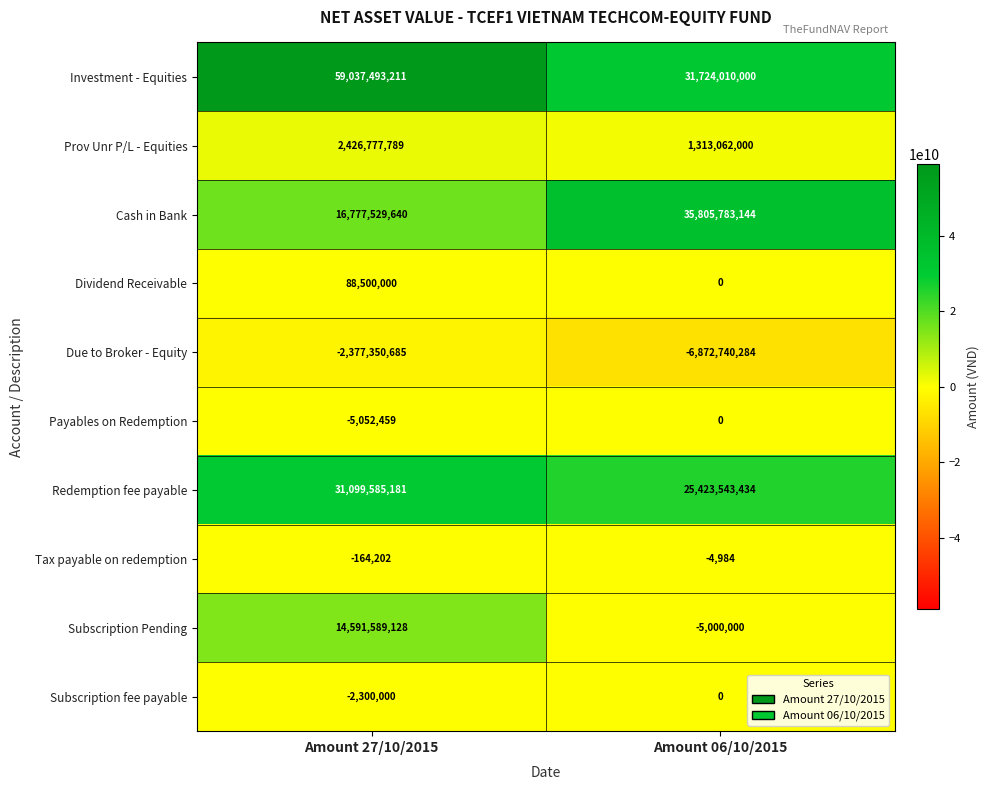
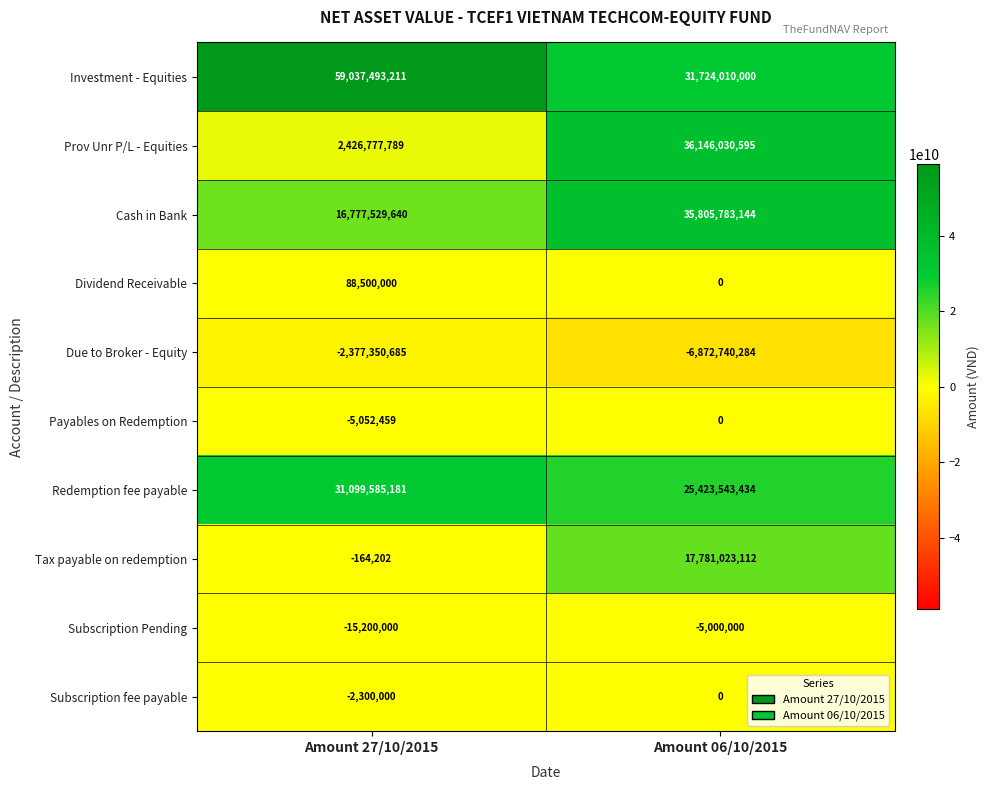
Prov Unr P/L - Equities, Amount 06/10/2015: 1,313,062,000 -> 36,146,030,595
Tax payable on redemption, Amount 06/10/2015: -4,984 -> 17,781,023,112
Subscription Pending, Amount 27/10/2015: 14,591,589,128 -> -15,200,000
